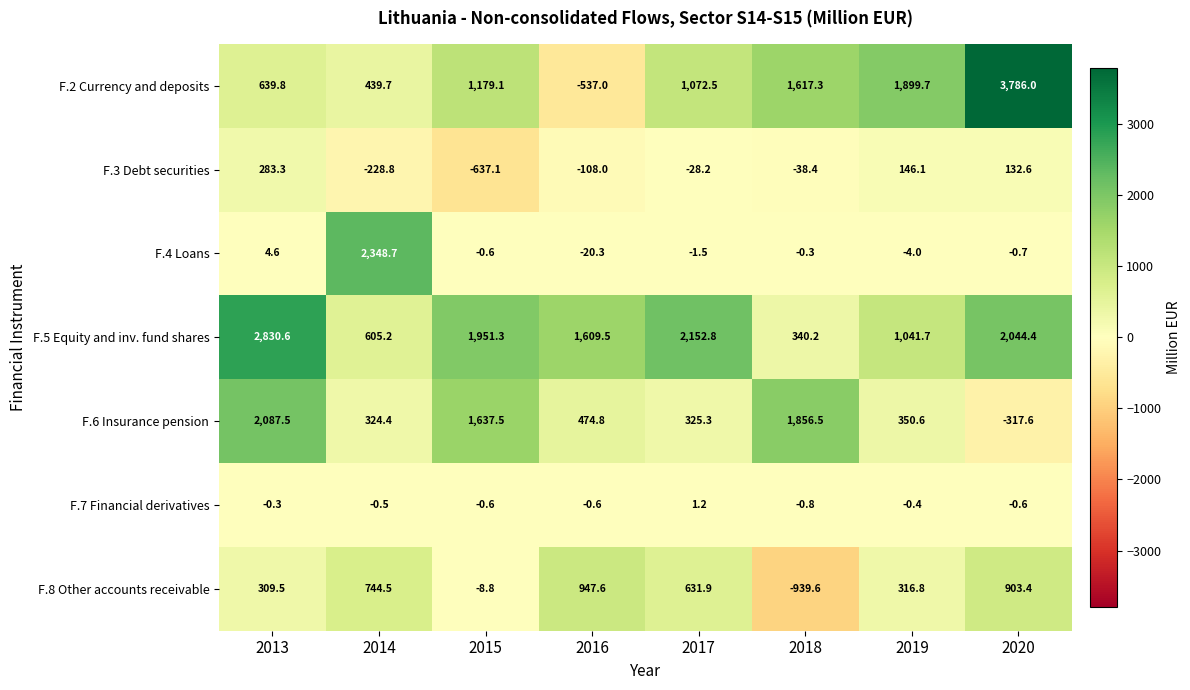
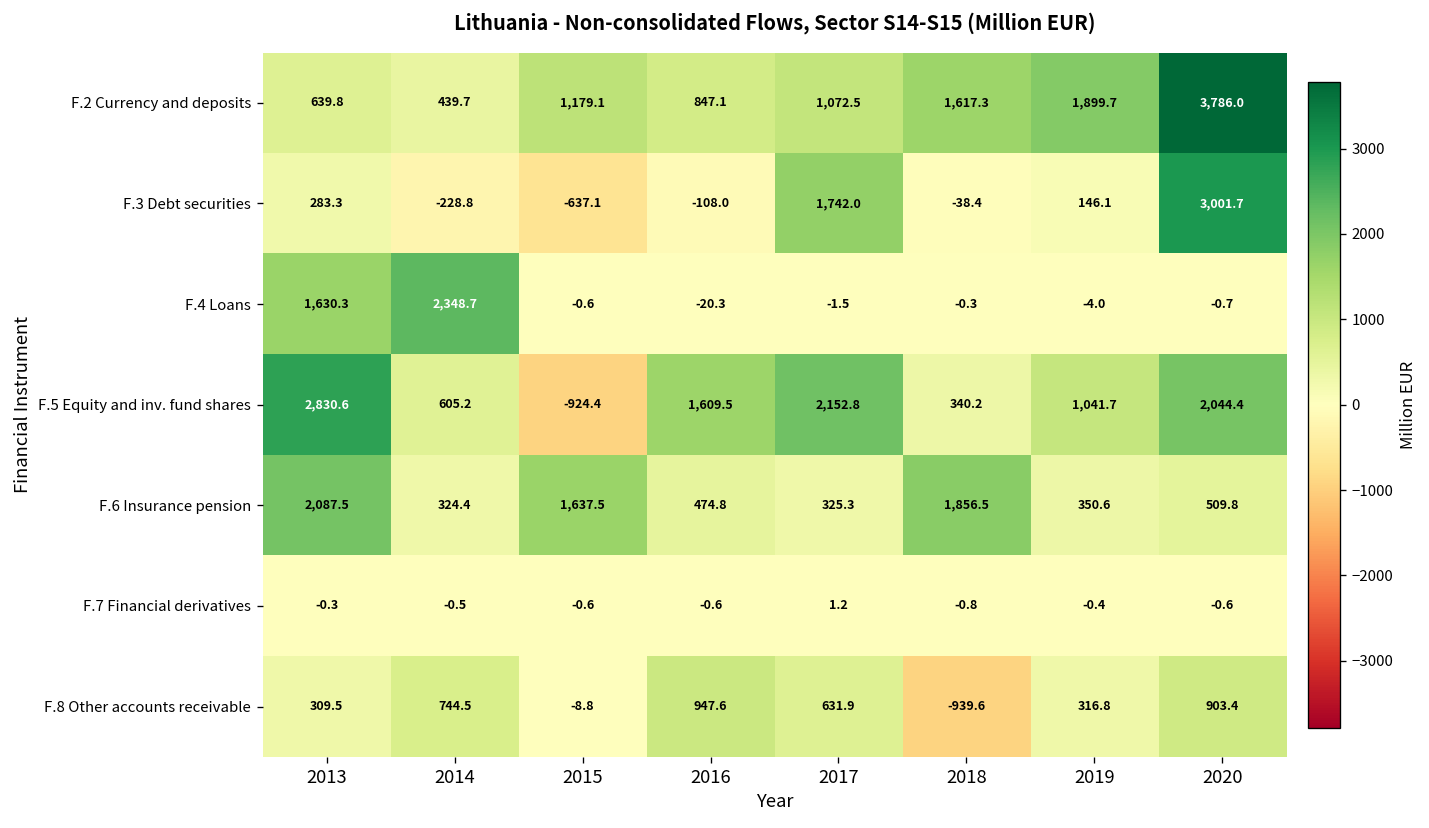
F.2 Currency and deposits, 2016: -537.0 -> 847.1
F.3 Debt securities, 2017: -28.2 -> 1,742.0
F.3 Debt securities, 2020: 132.6 -> 3,001.7
F.4 Loans, 2013: 4.6 -> 1,630.3
F.5 Equity and inv. fund shares, 2015: 1,951.3 -> -924.4
F.6 Insurance pension, 2020: -317.6 -> 509.8
